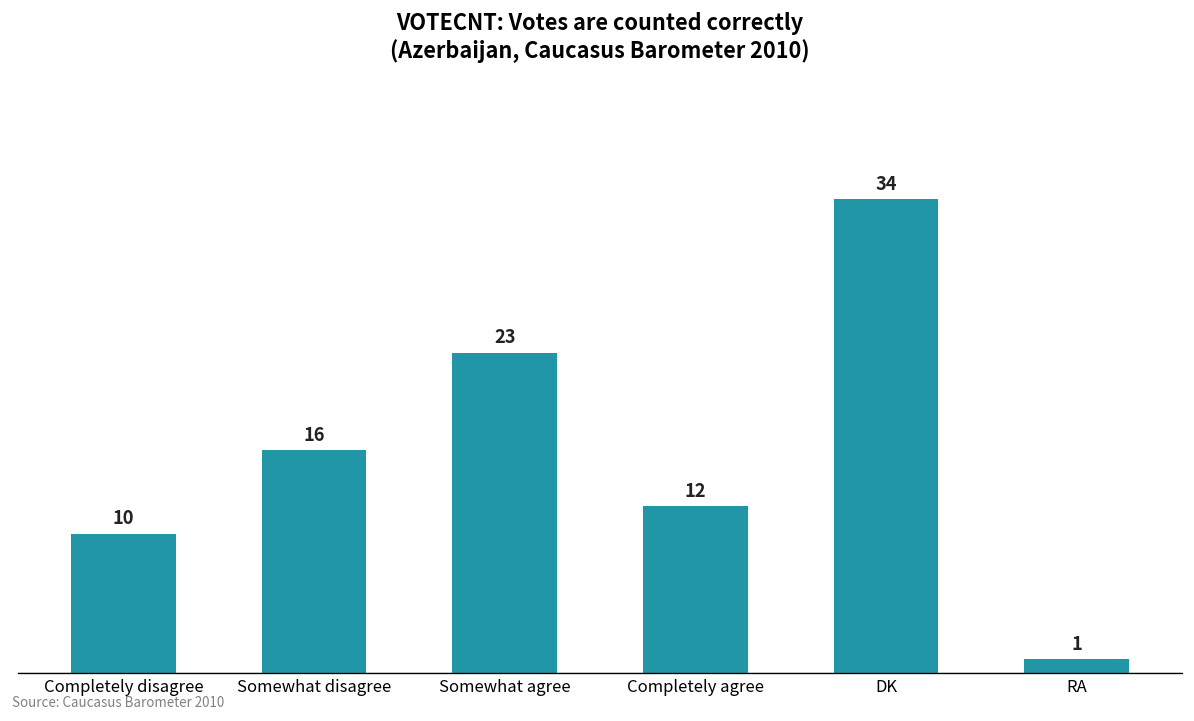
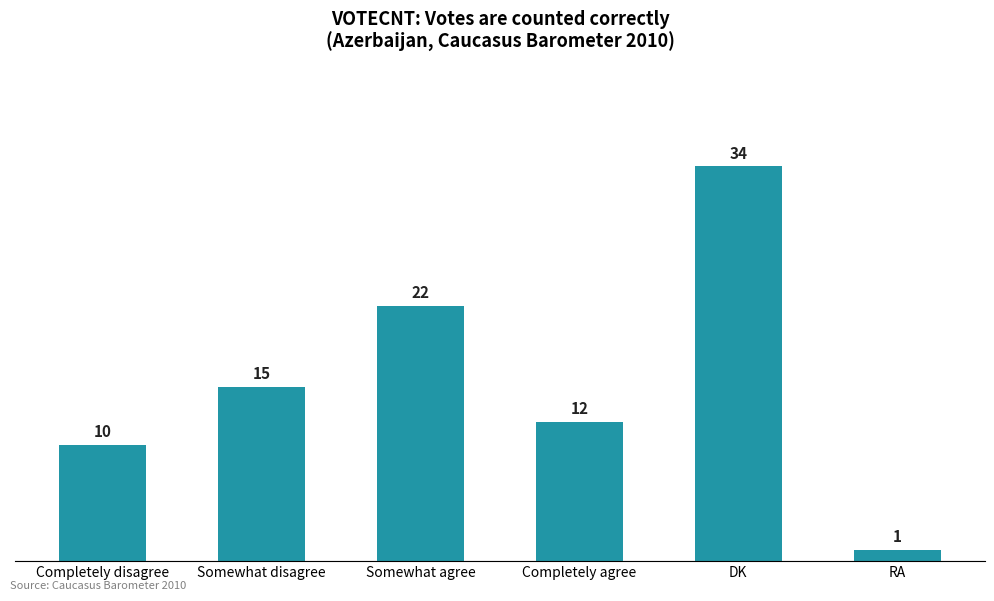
Somewhat disagree: 16 -> 15
Somewhat agree: 23 -> 22
